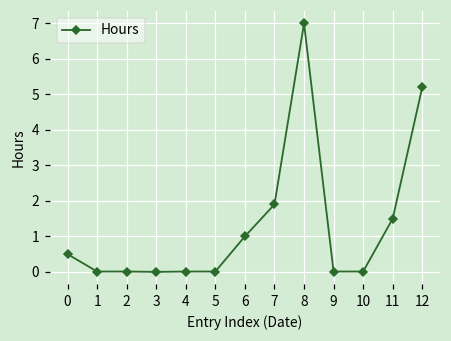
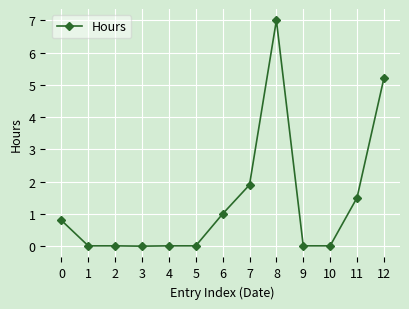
0: 0.5 -> 0.8
